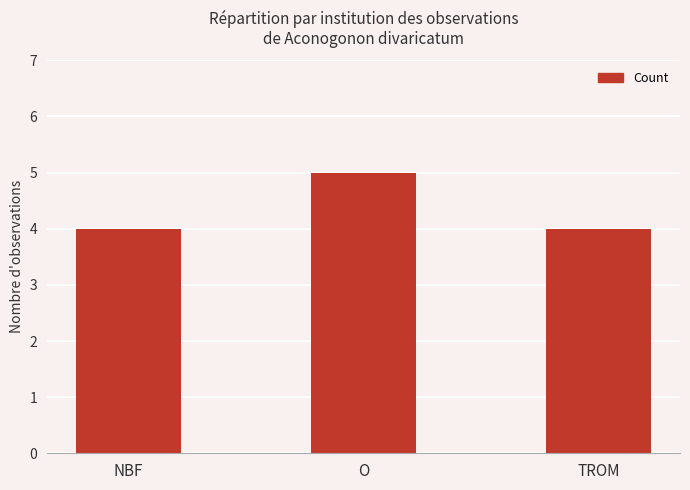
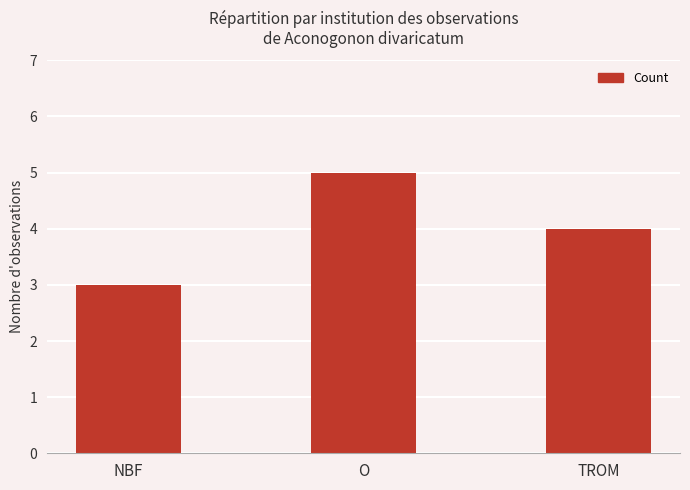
NBF: 4 -> 3
